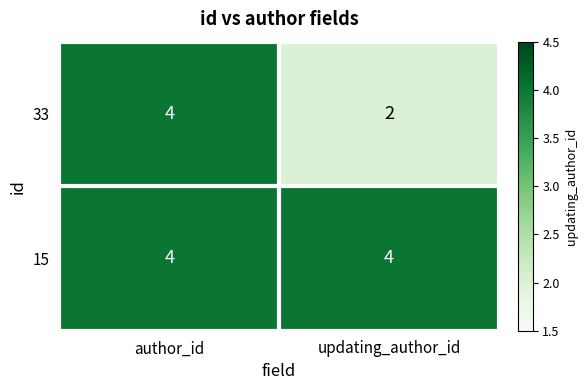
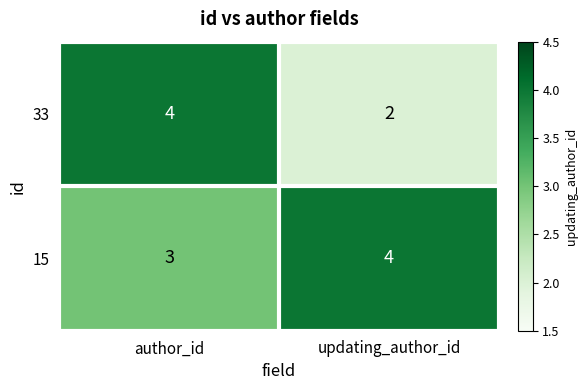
15, author_id: 4 -> 3
